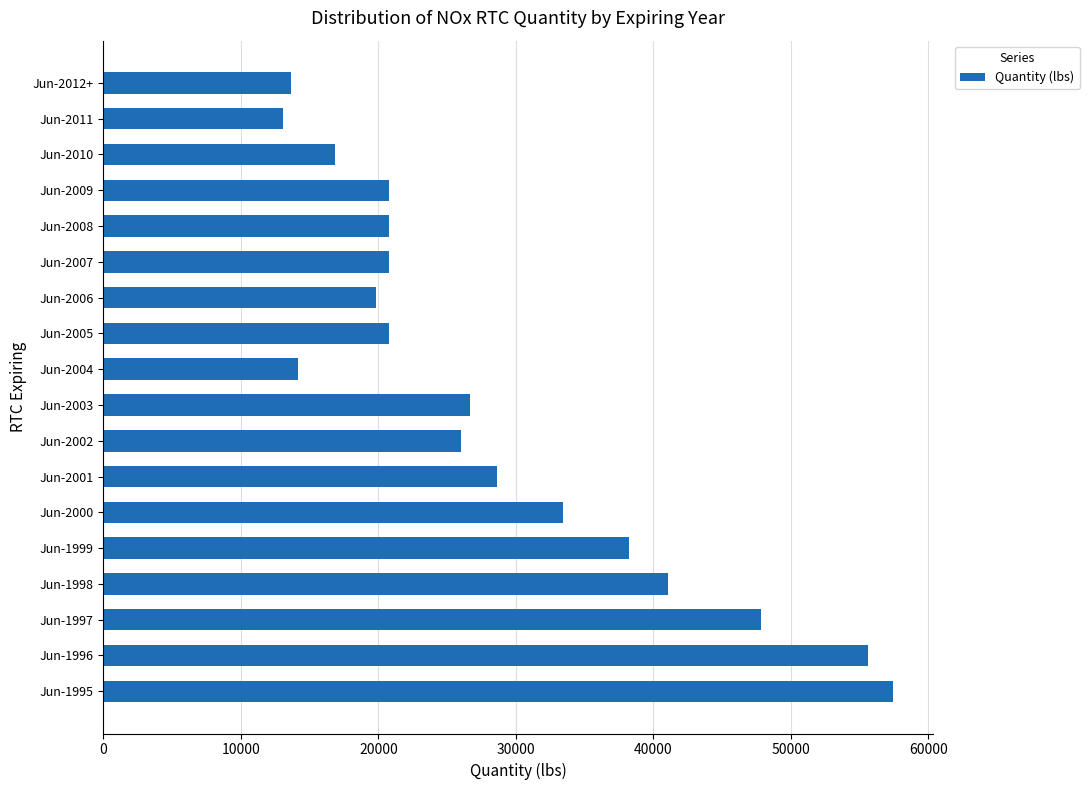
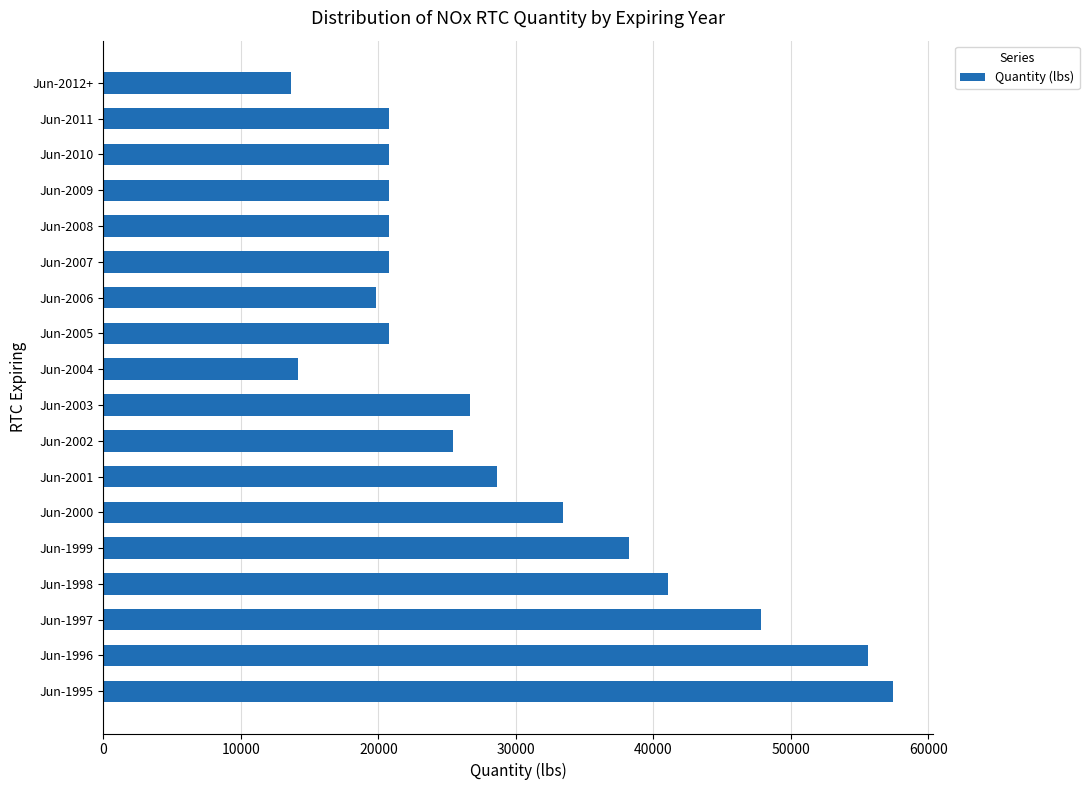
Jun-2011: 13000 -> 20800
Jun-2010: 16800 -> 20800
Jun-2002: 26000 -> 25400
